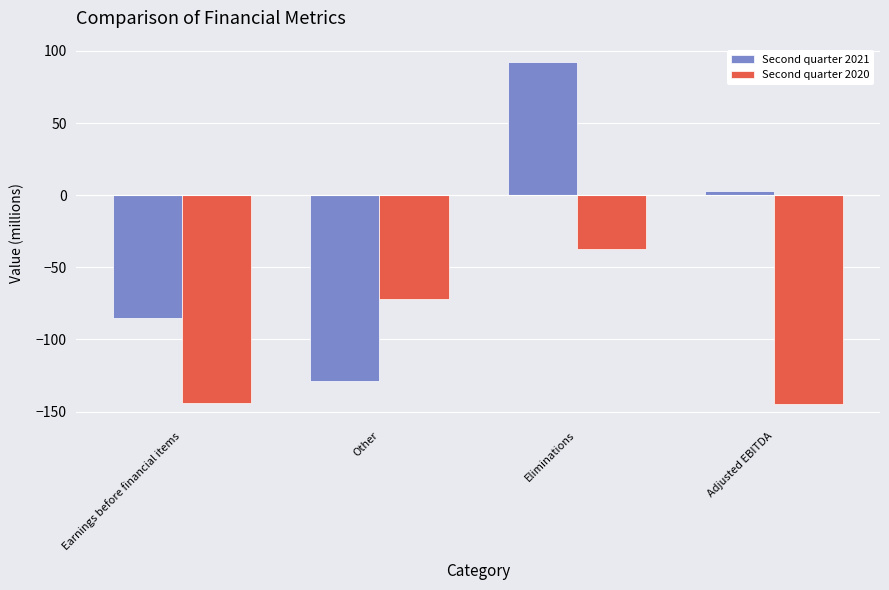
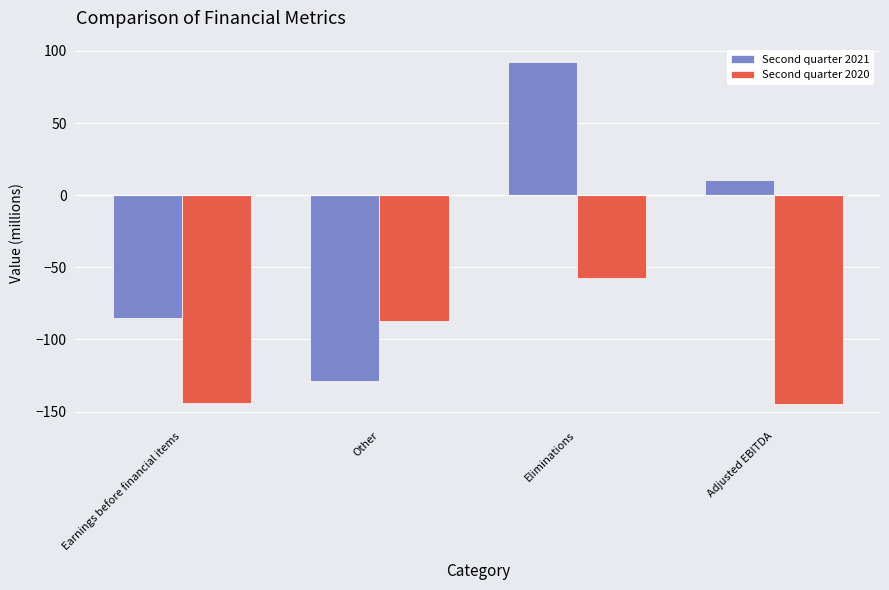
Second quarter 2020, Other: -72 -> -87
Second quarter 2020, Eliminations: -38 -> -58
Second quarter 2021, Adjusted EBITDA: 3 -> 10
